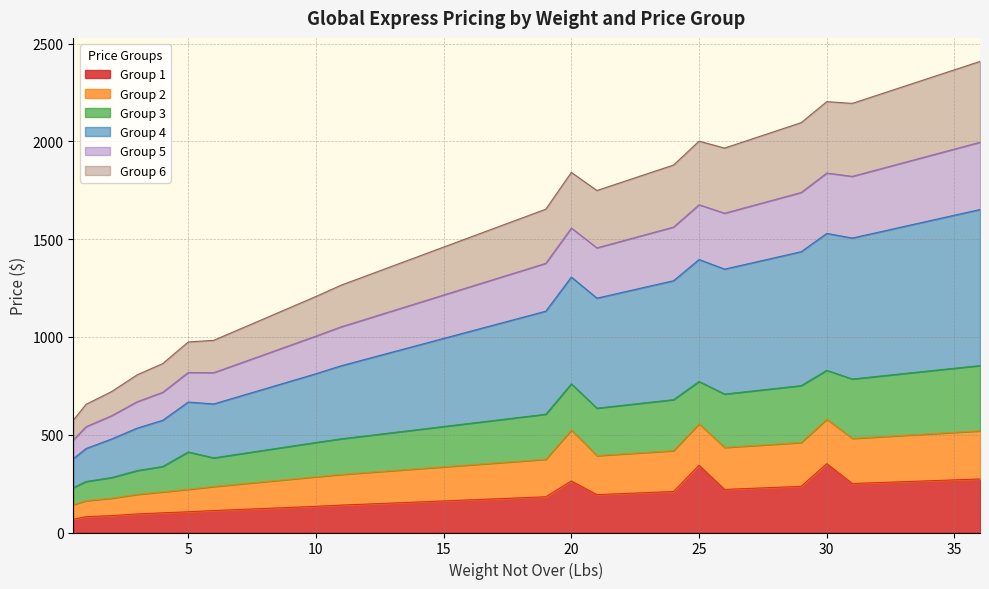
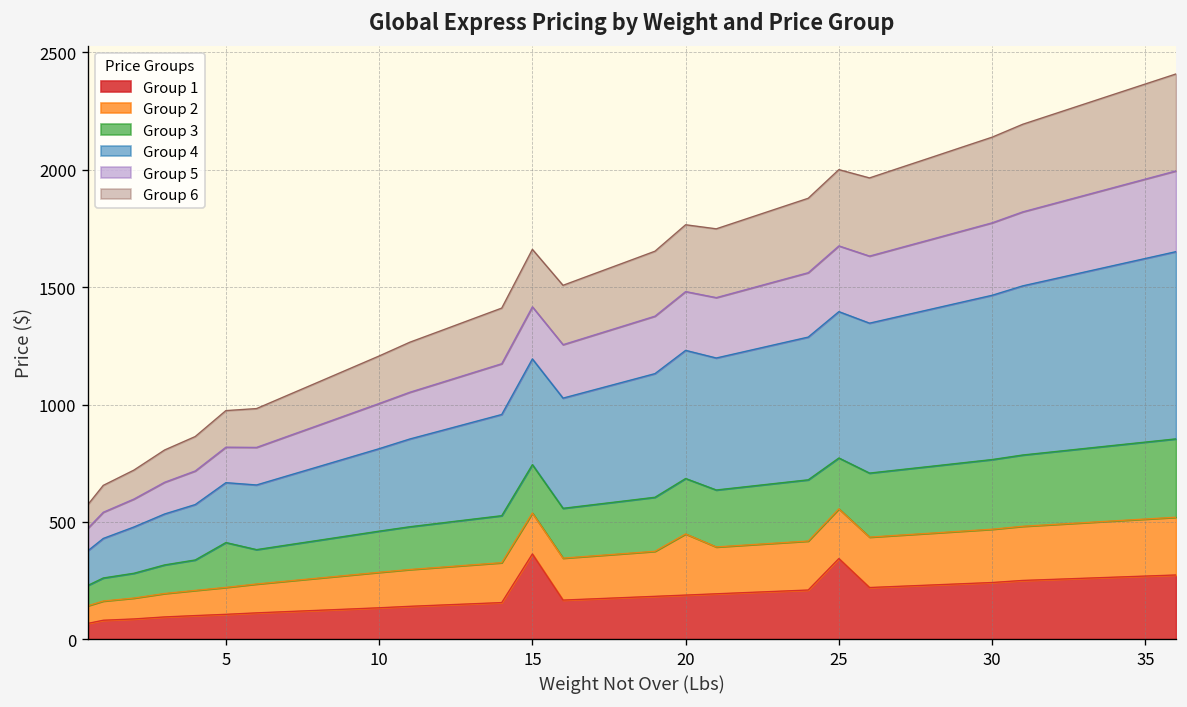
Group 1, 15: 160 -> 360
Group 1, 20: 260 -> 190
Group 1, 30: 350 -> 240
Group 3, 30: 250 -> 300
